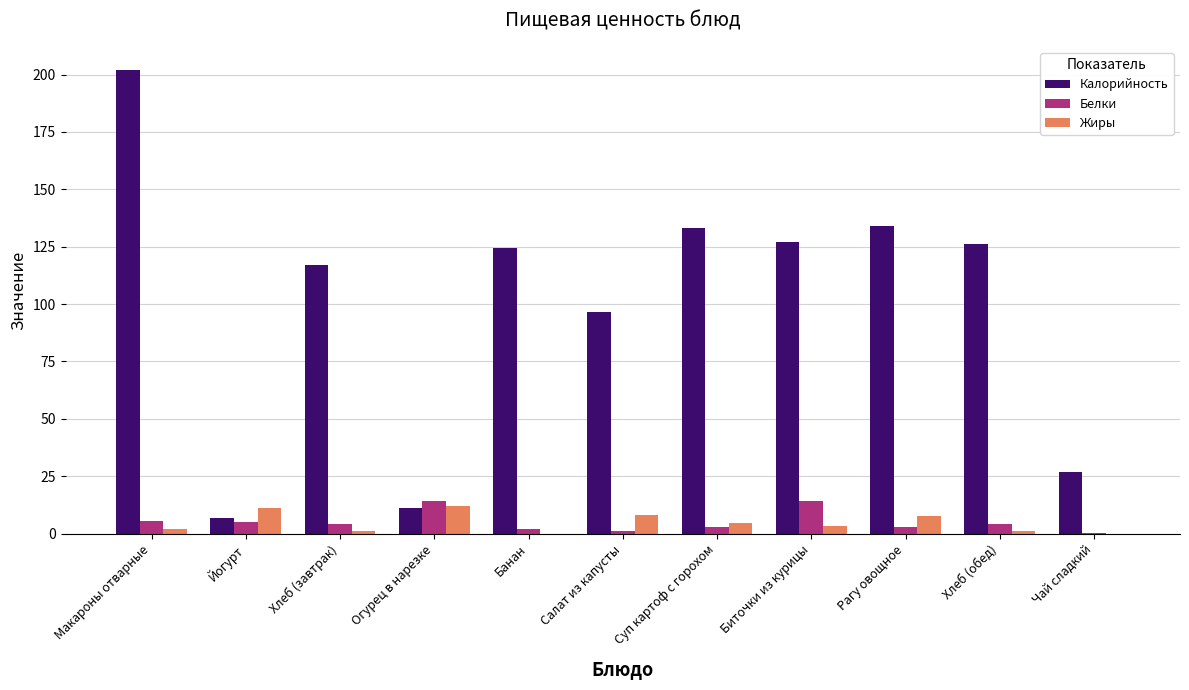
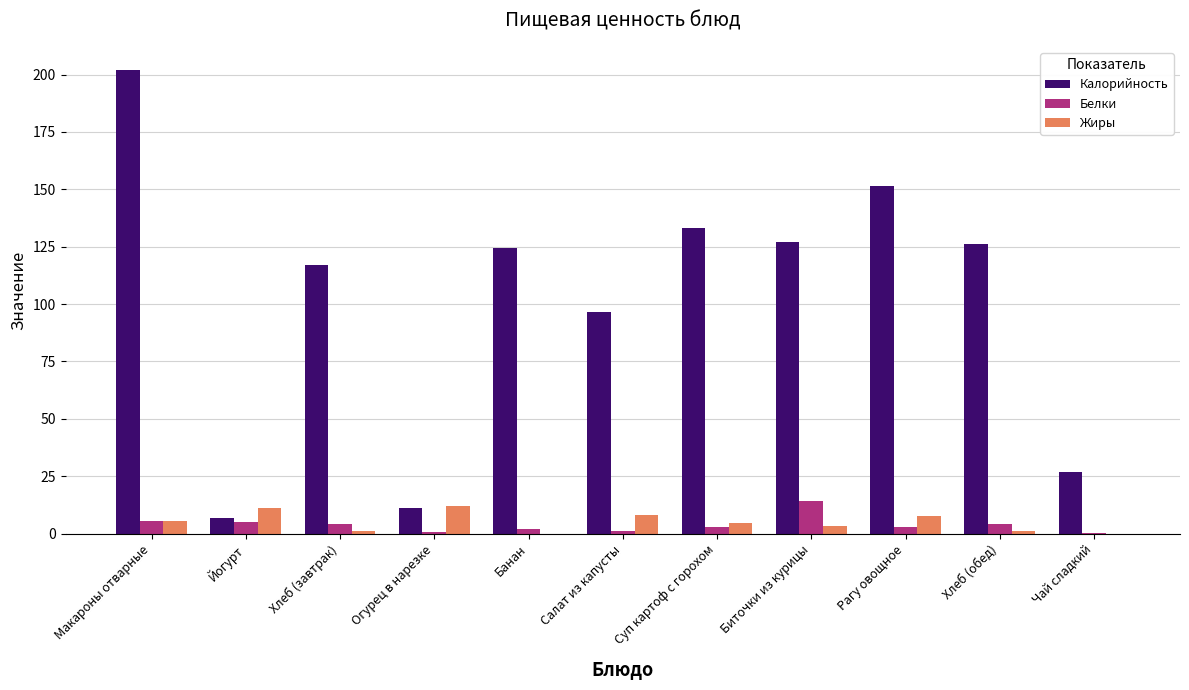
Жиры, Макароны отварные: 2 -> 6
Белки, Огурец в нарезке: 14 -> 1
Калорийность, Рагу овощное: 134 -> 152
